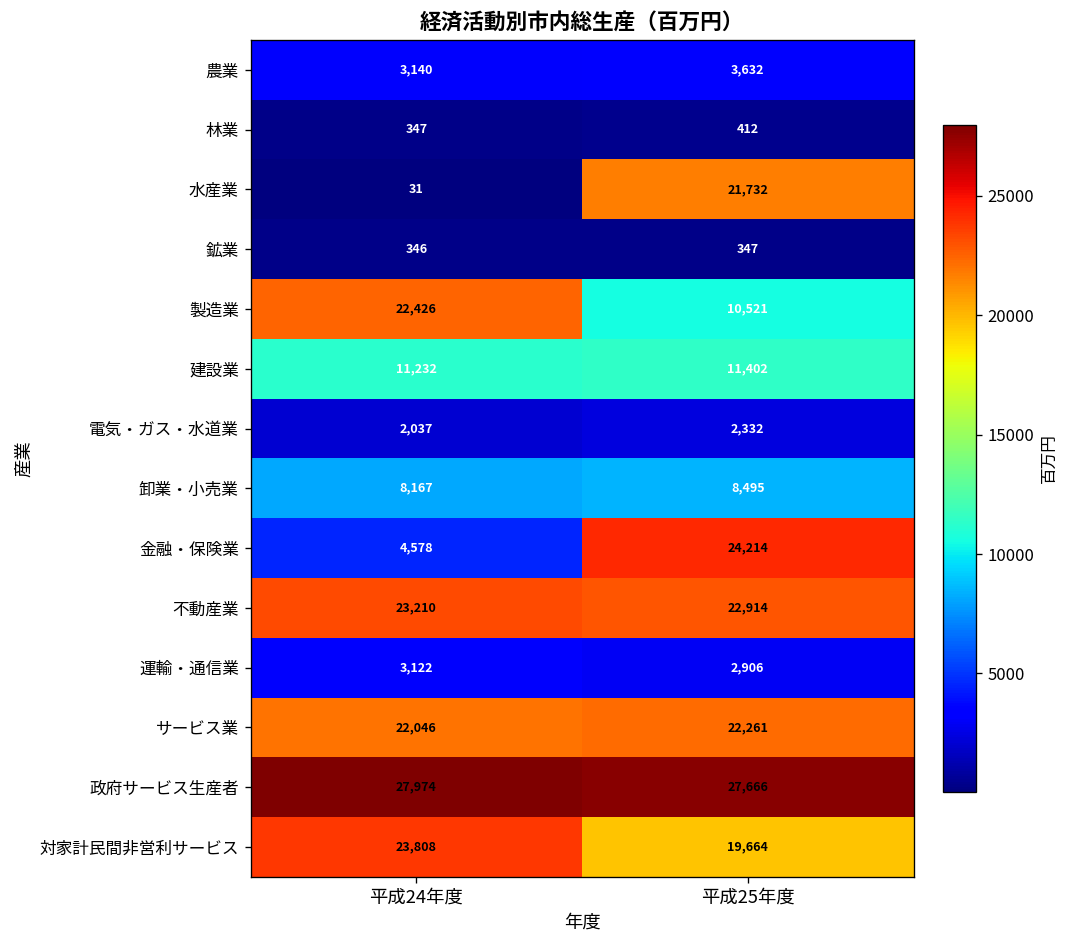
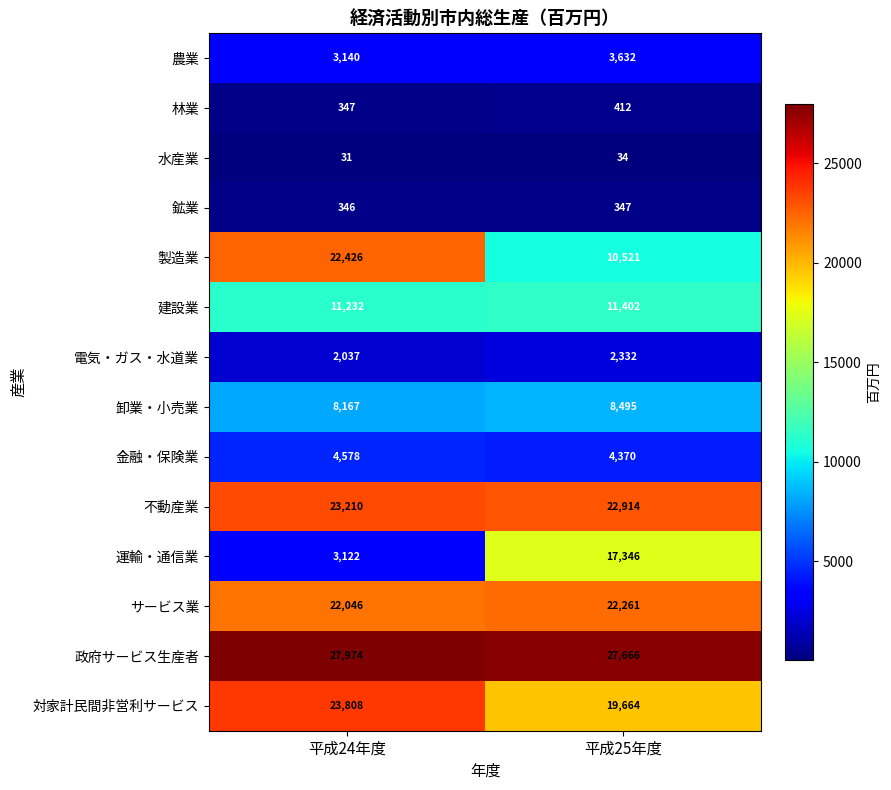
水産業, 平成25年度: 21,732 -> 34
金融・保険業, 平成25年度: 24,214 -> 4,370
運輸・通信業, 平成25年度: 2,906 -> 17,346
